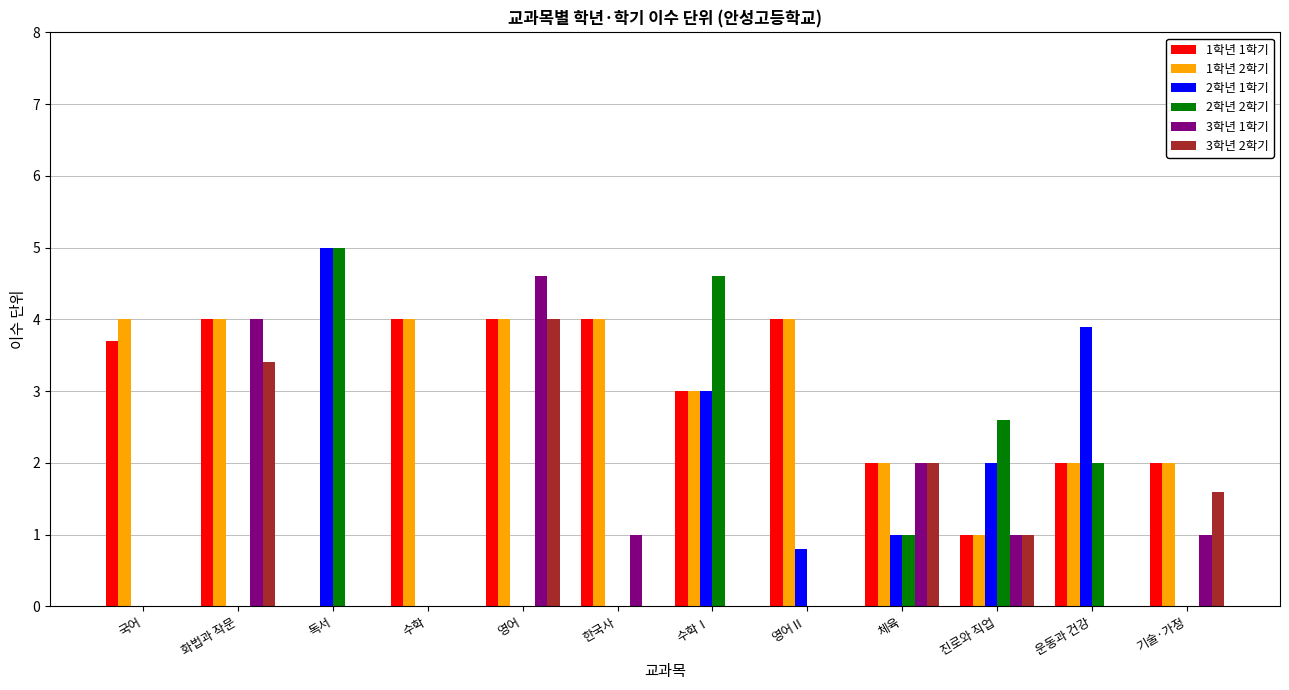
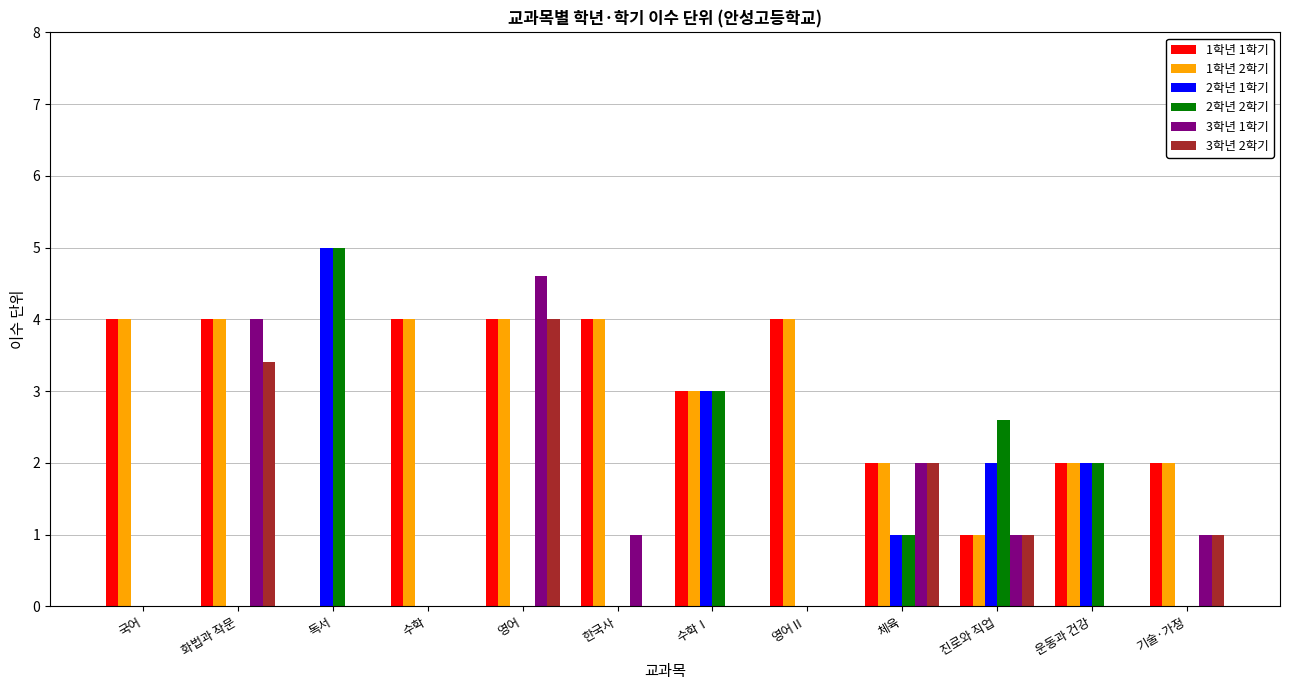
1학년 1학기, 국어: 3.7 -> 4.0
2학년 2학기, 수학Ⅰ: 4.6 -> 3.0
2학년 1학기, 영어Ⅱ: 0.8 -> 0.0
2학년 1학기, 운동과 건강: 3.9 -> 2.0
3학년 2학기, 기술·가정: 1.6 -> 1.0
